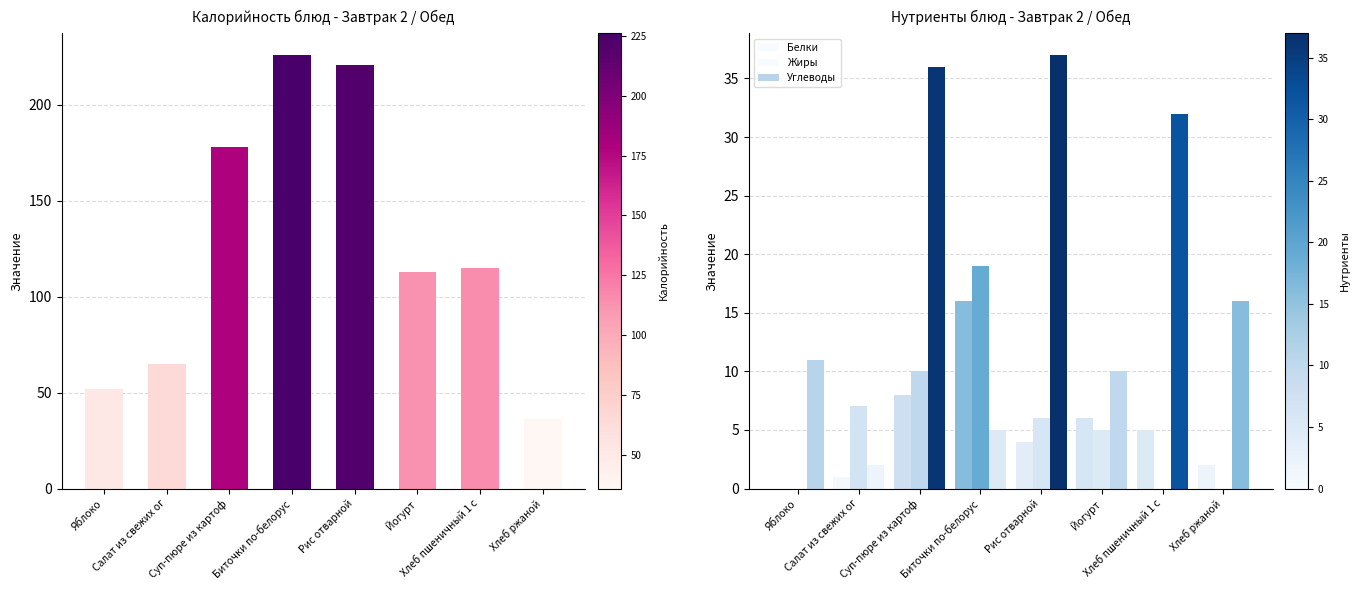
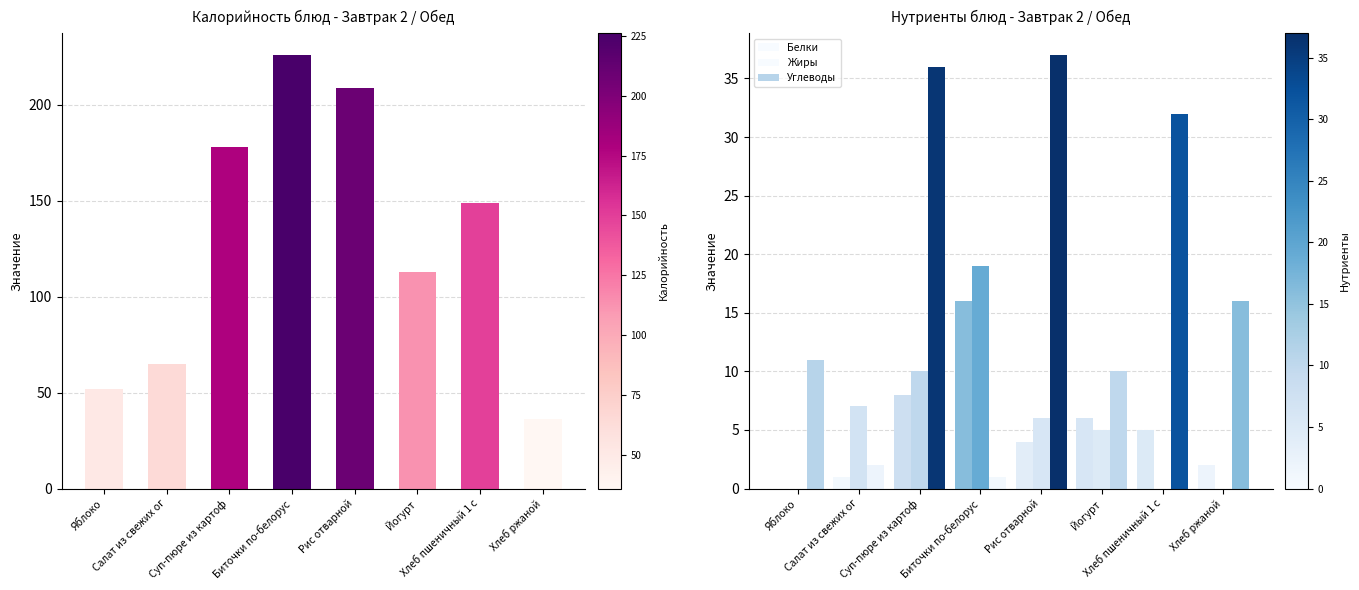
Калорийность блюд - Завтрак 2 / Обед, Рис отварной: 221 -> 209
Калорийность блюд - Завтрак 2 / Обед, Хлеб пшеничный 1 с: 115 -> 149
Нутриенты блюд - Завтрак 2 / Обед, Углеводы, Биточки по-белорус: 5 -> 1
